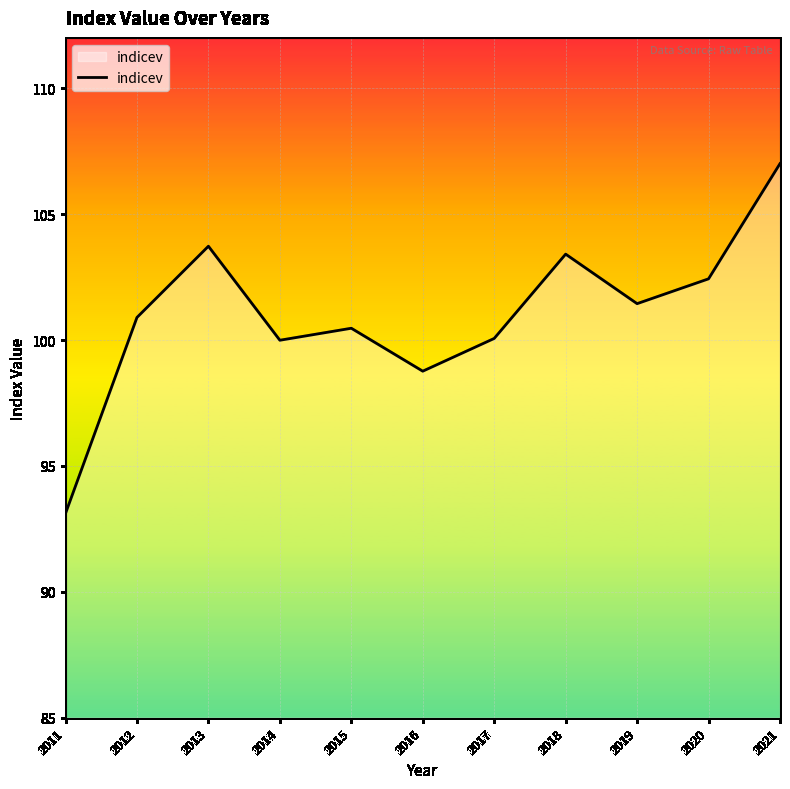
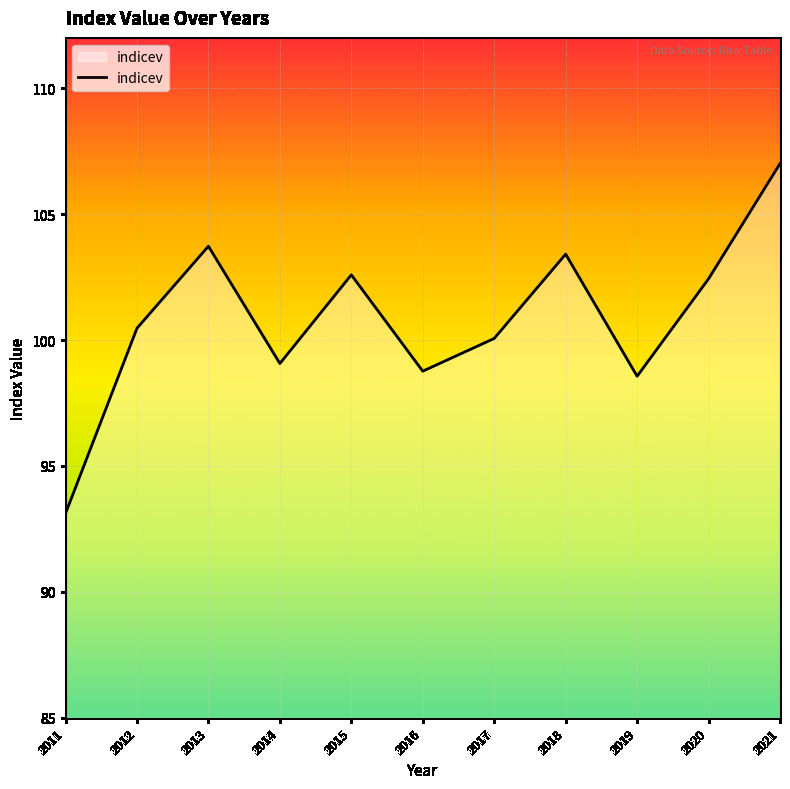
2012: 100.9 -> 100.5
2014: 100.0 -> 99.1
2015: 100.5 -> 102.6
2019: 101.4 -> 98.6
